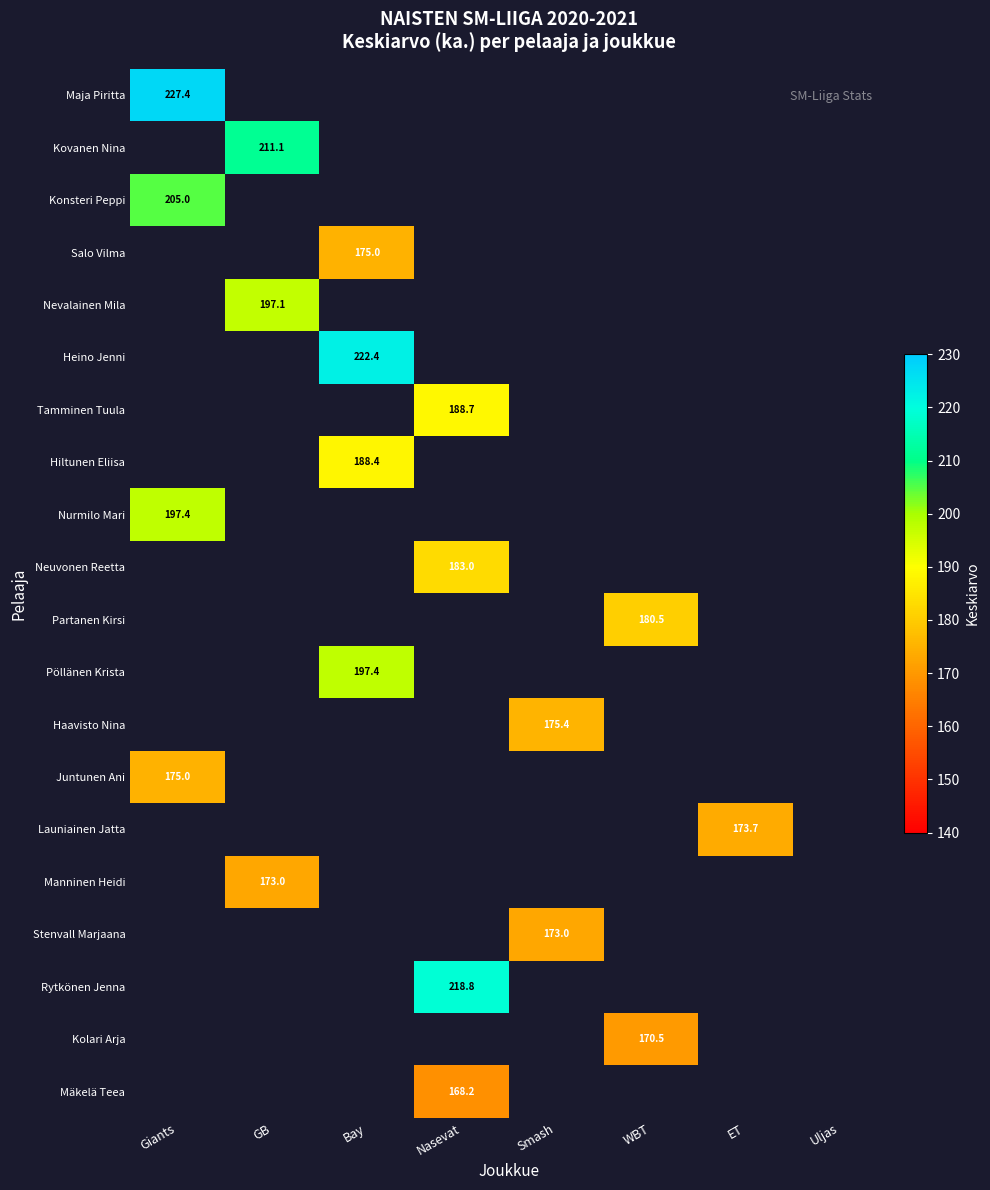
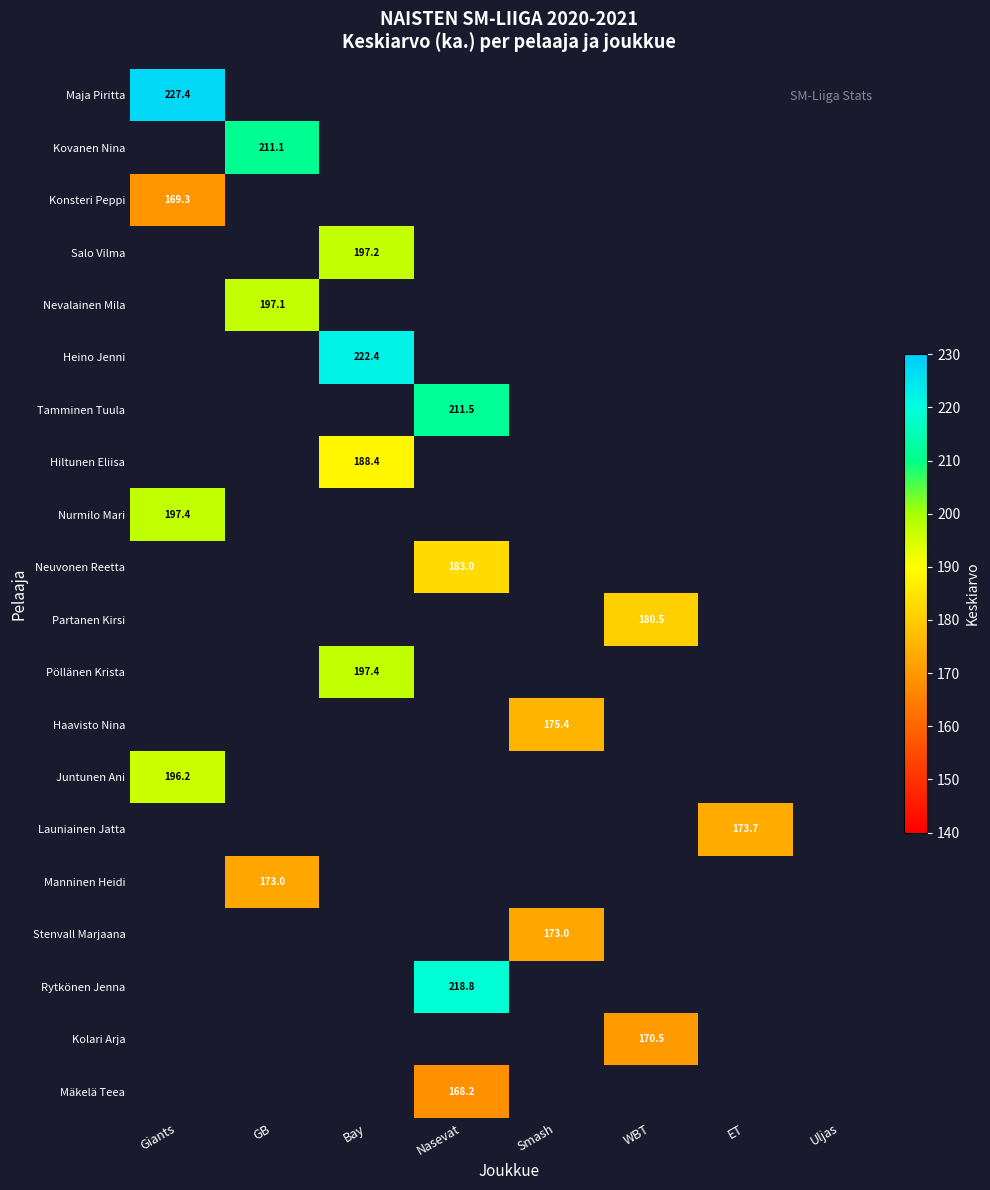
Konsteri Peppi, Giants: 205.0 -> 169.3
Salo Vilma, Bay: 175.0 -> 197.2
Tamminen Tuula, Nasevat: 188.7 -> 211.5
Juntunen Ani, Giants: 175.0 -> 196.2
